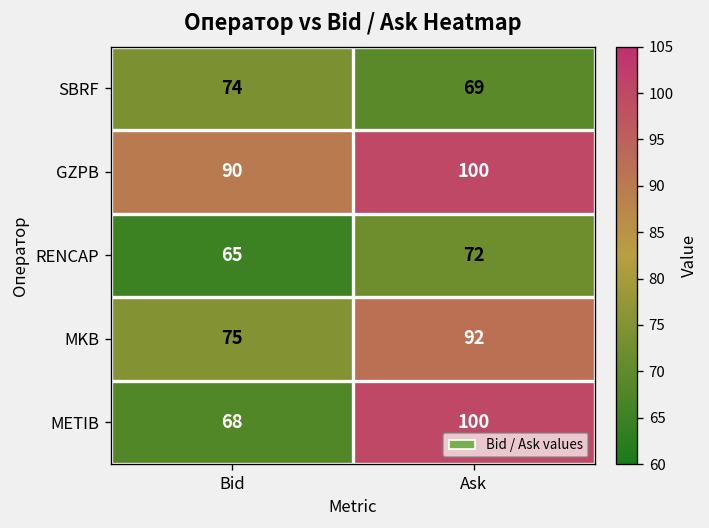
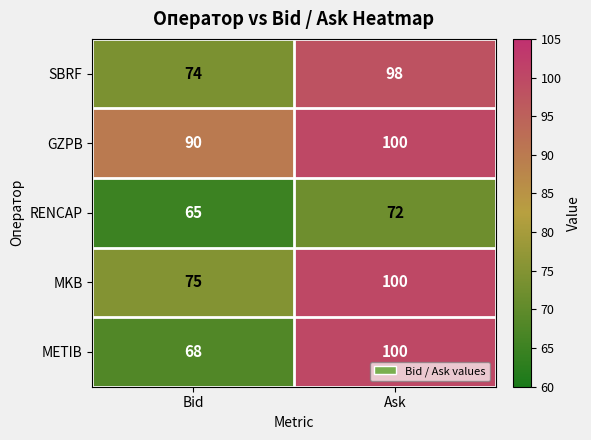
SBRF, Ask: 69 -> 98
MKB, Ask: 92 -> 100
